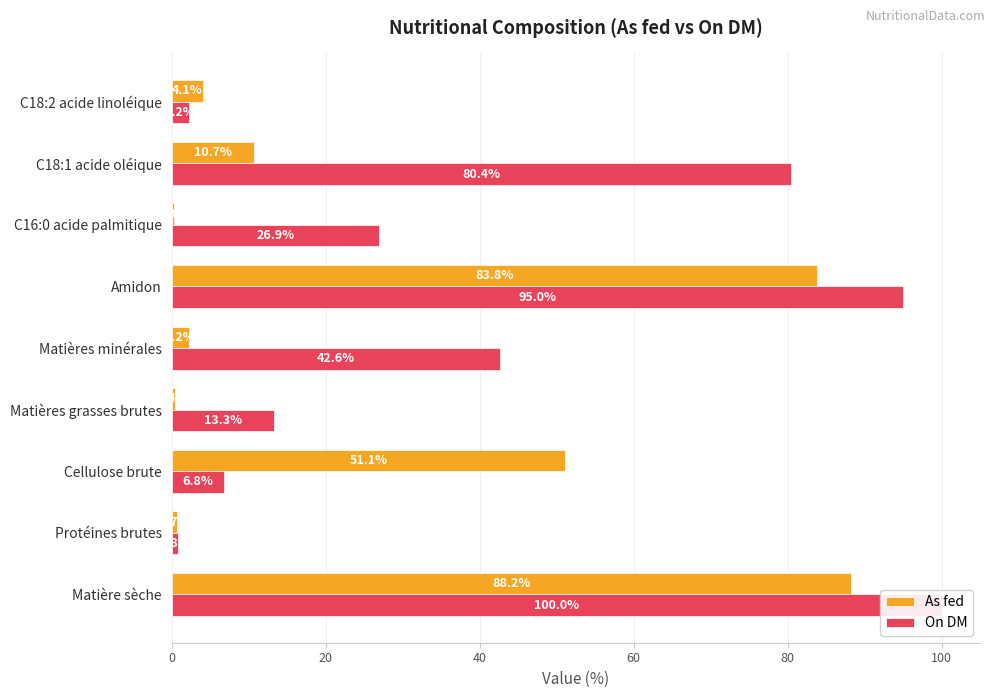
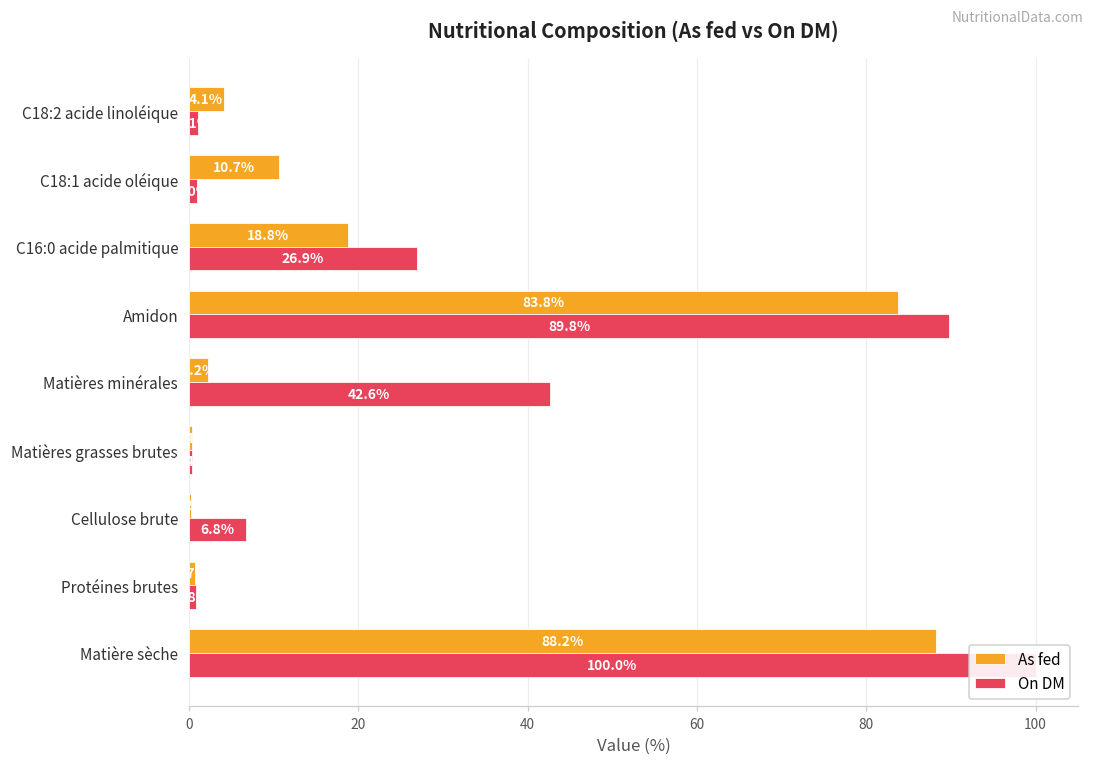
On DM, C18:2 acide linoléique: 2 -> 1
On DM, C18:1 acide oléique: 80 -> 1
As fed, C16:0 acide palmitique: 0 -> 19
On DM, Amidon: 95.0% -> 89.8%
On DM, Matières grasses brutes: 13 -> 0
As fed, Cellulose brute: 51 -> 0
